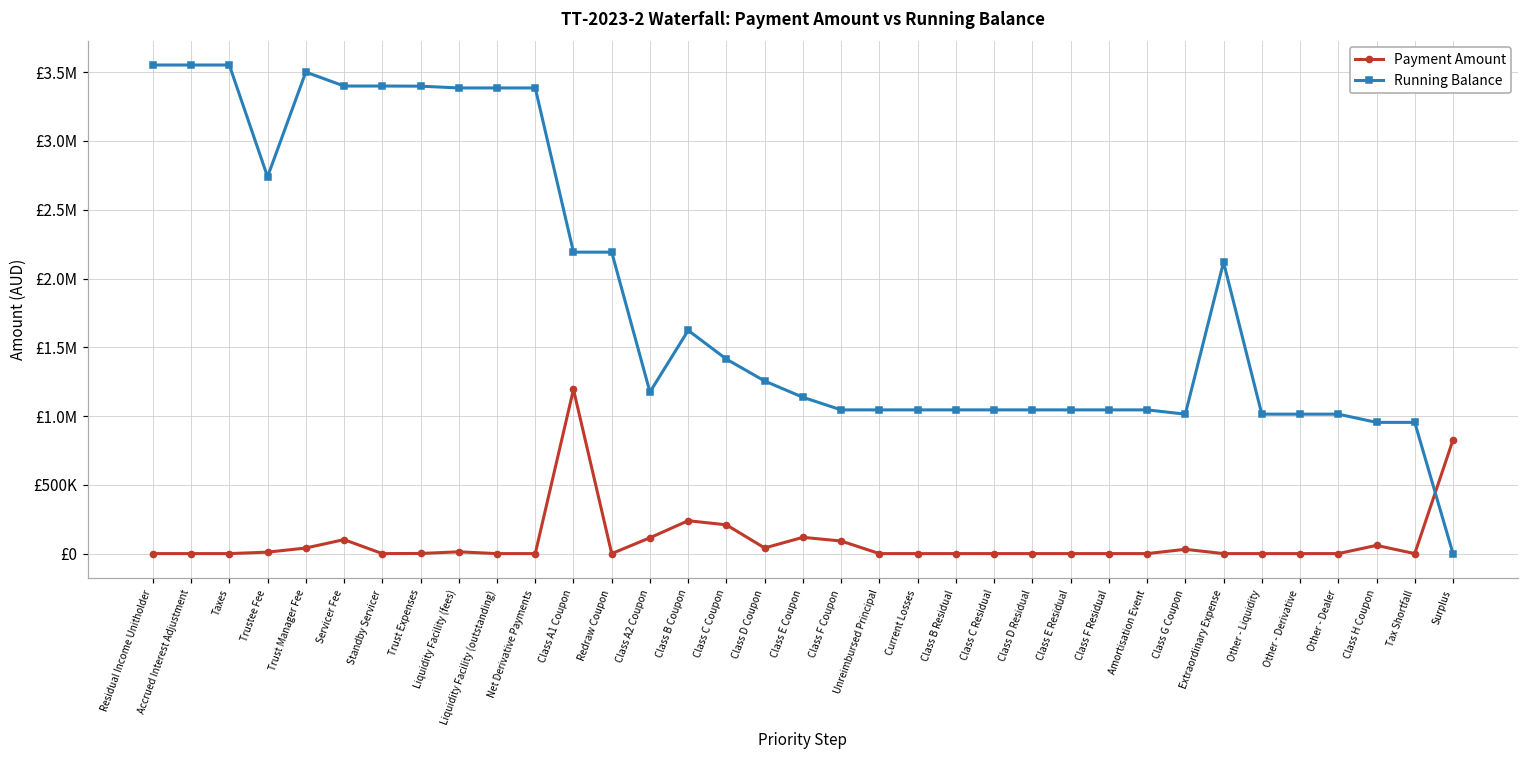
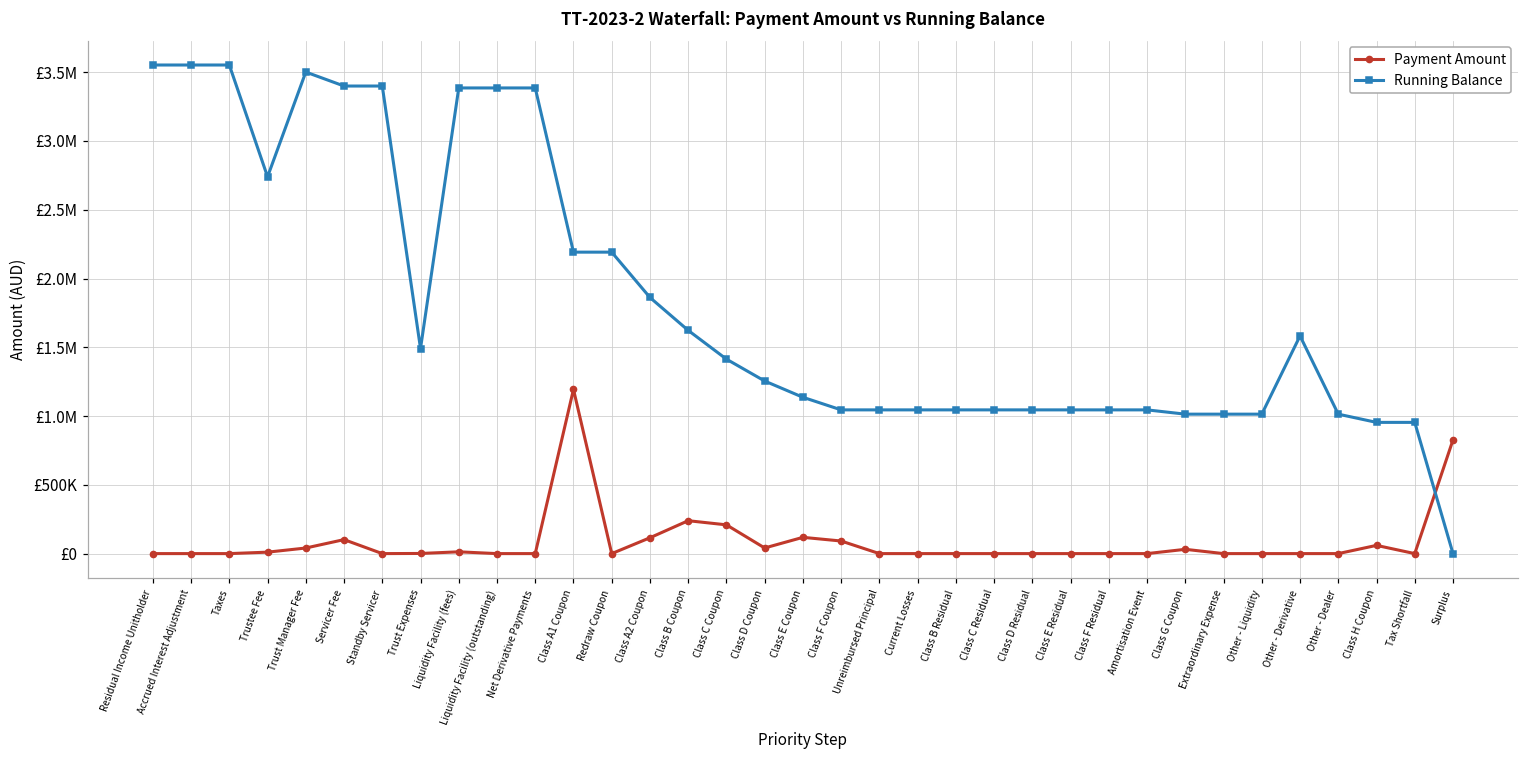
Running Balance, Trust Expenses: £3400000 -> £1490000
Running Balance, Class A2 Coupon: £1170000 -> £1860000
Running Balance, Extraordinary Expense: £2120000 -> £1010000
Running Balance, Other - Derivative: £1010000 -> £1580000
